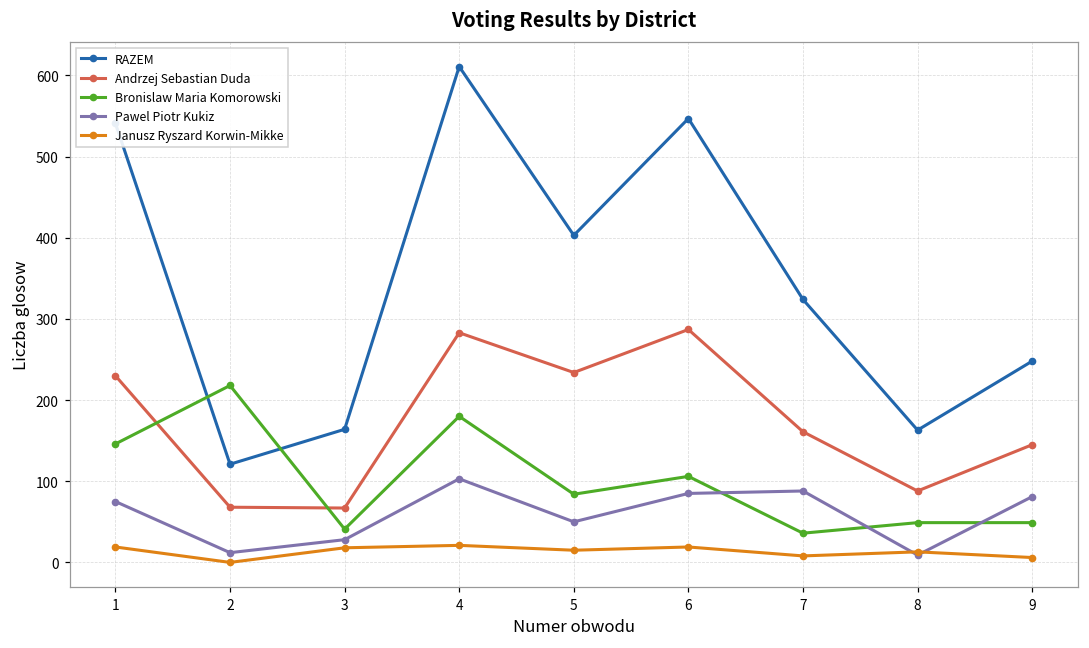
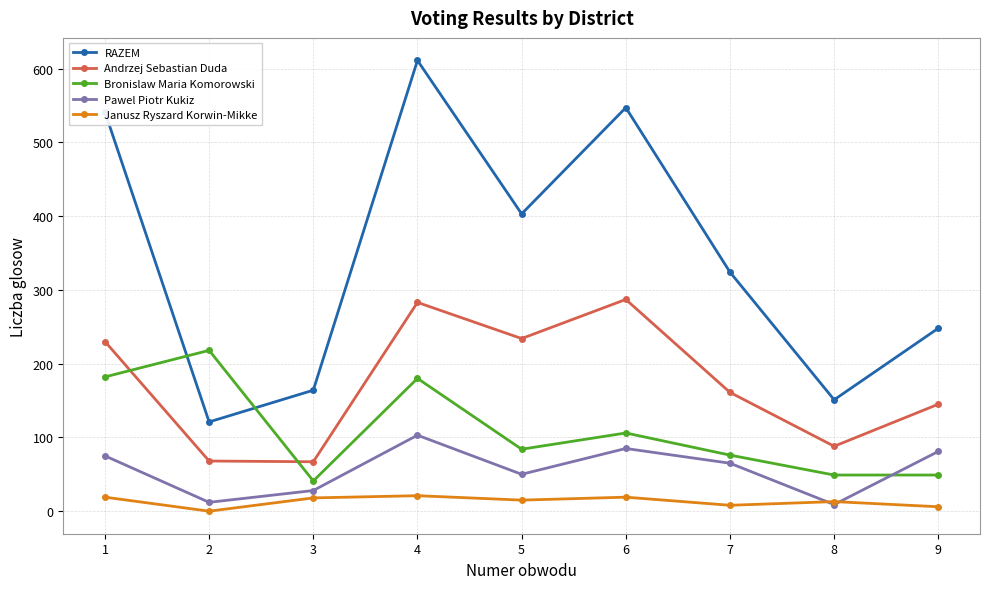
Bronislaw Maria Komorowski, 1: 150 -> 180
Bronislaw Maria Komorowski, 7: 40 -> 80
Pawel Piotr Kukiz, 7: 90 -> 70
RAZEM, 8: 160 -> 150
